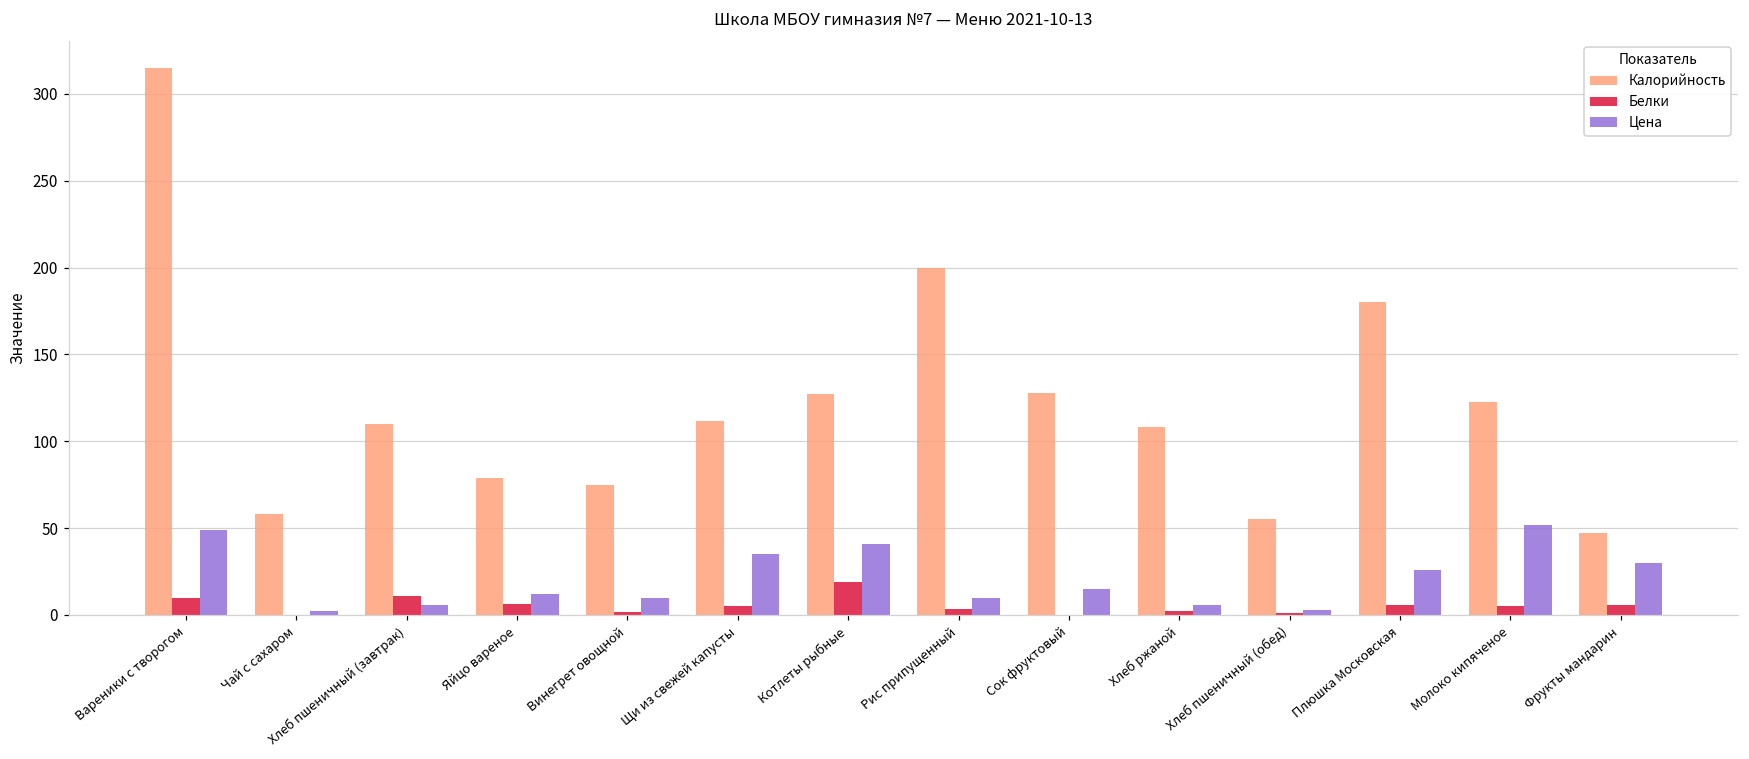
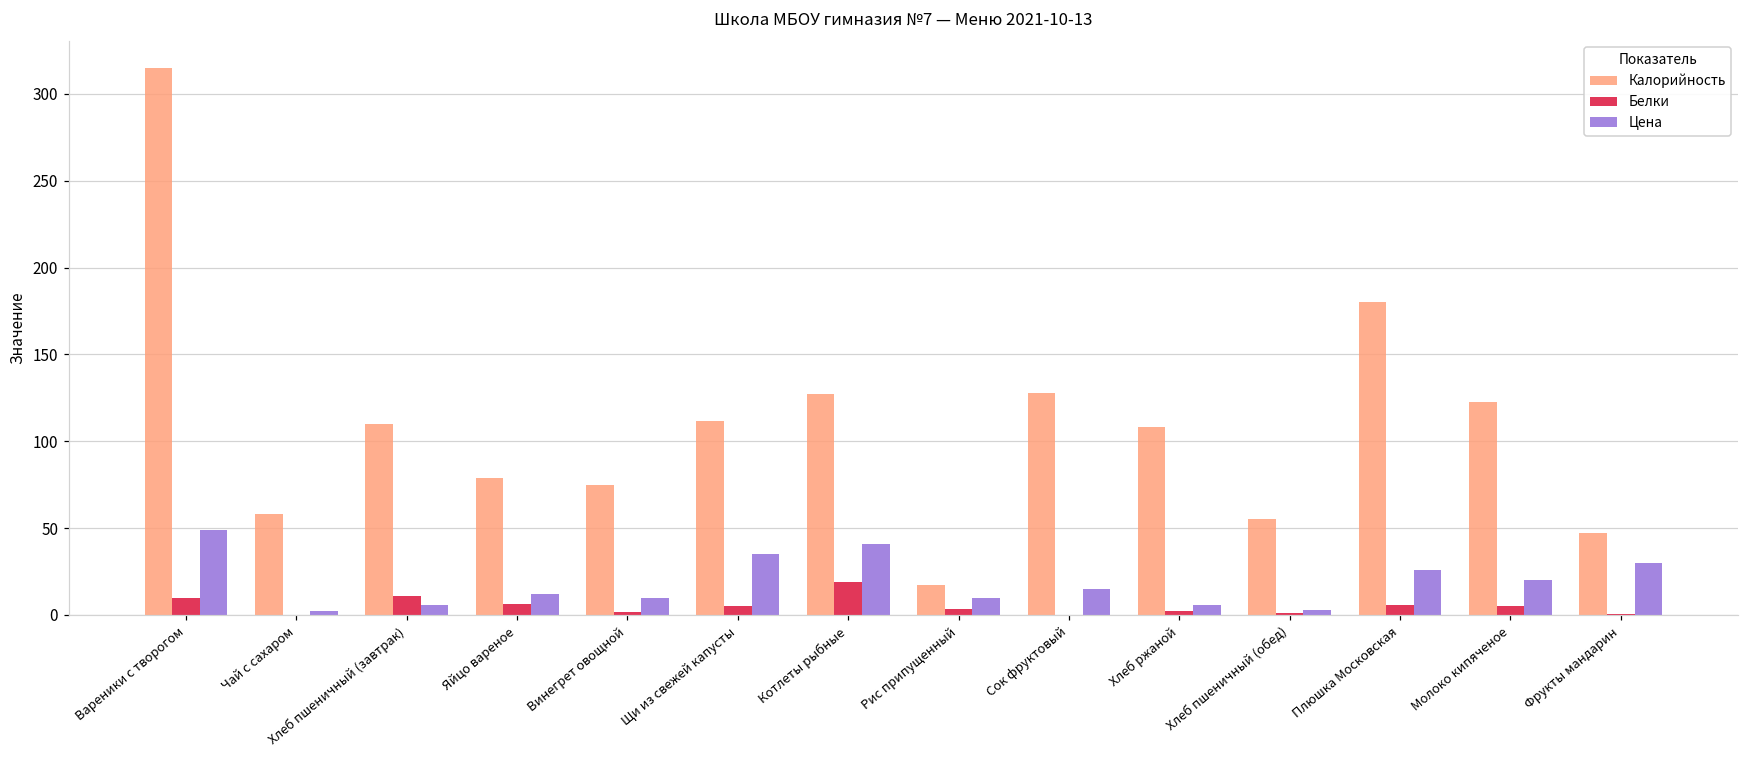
Калорийность, Рис припущенный: 200 -> 17
Цена, Молоко кипяченое: 52 -> 20
Белки, Фрукты мандарин: 6 -> 0
